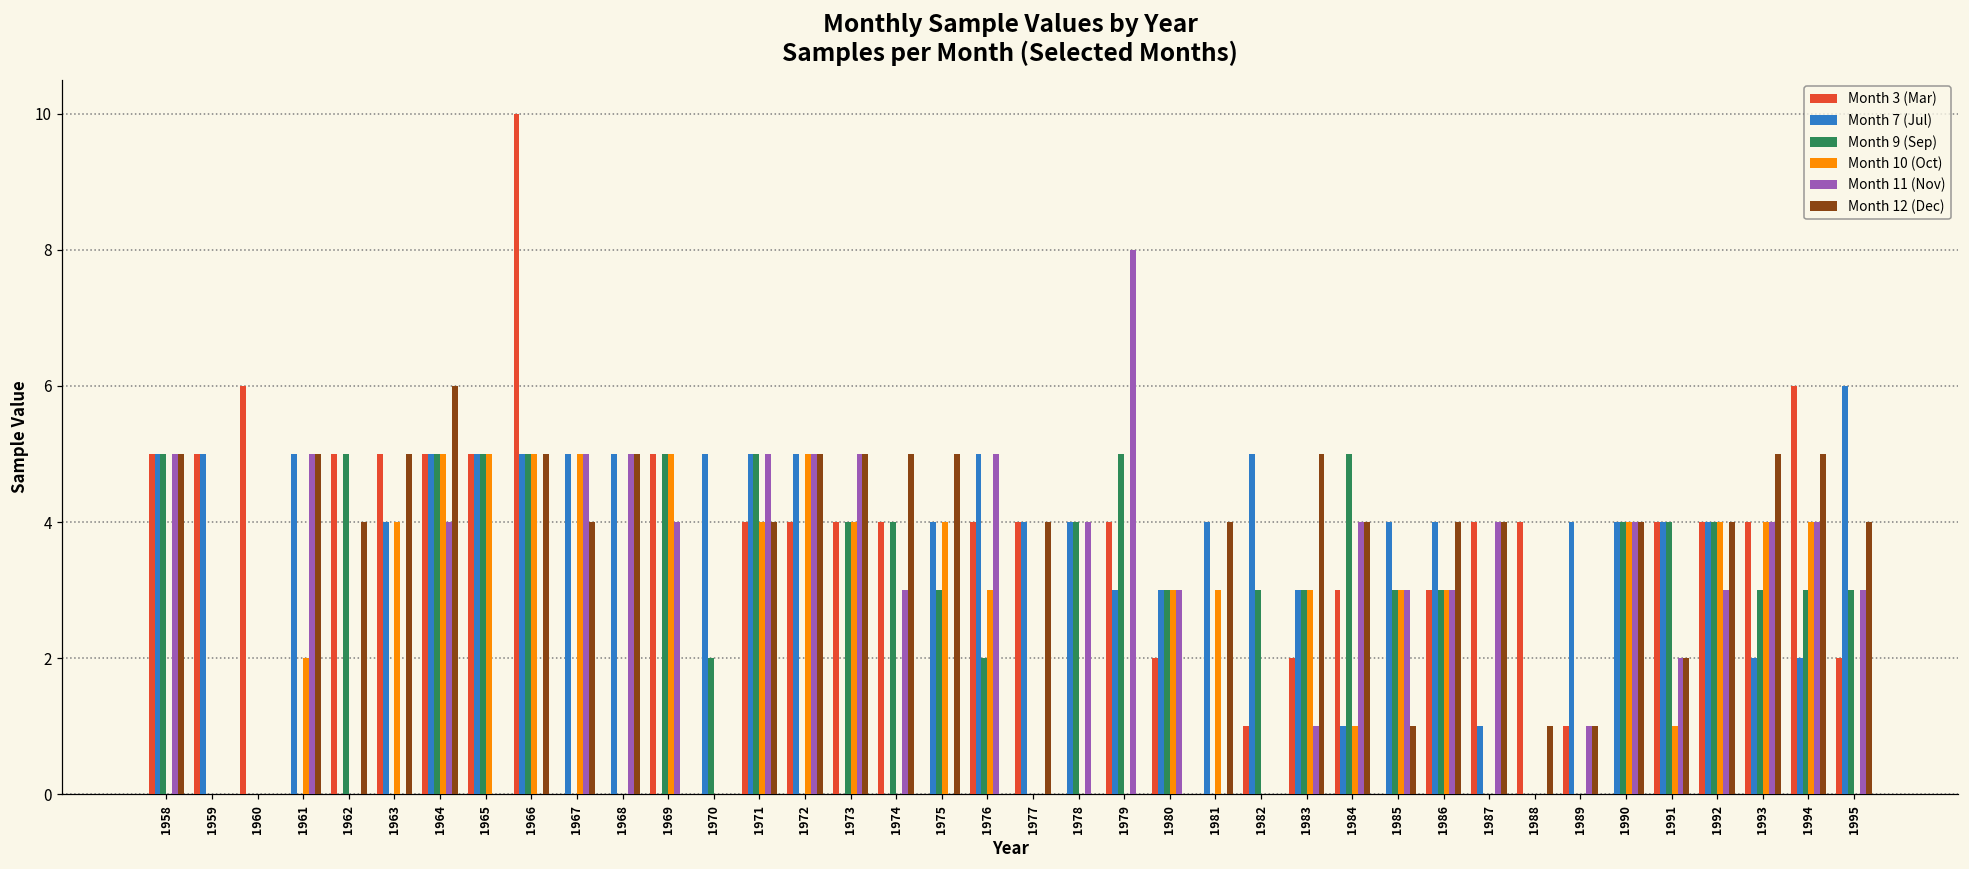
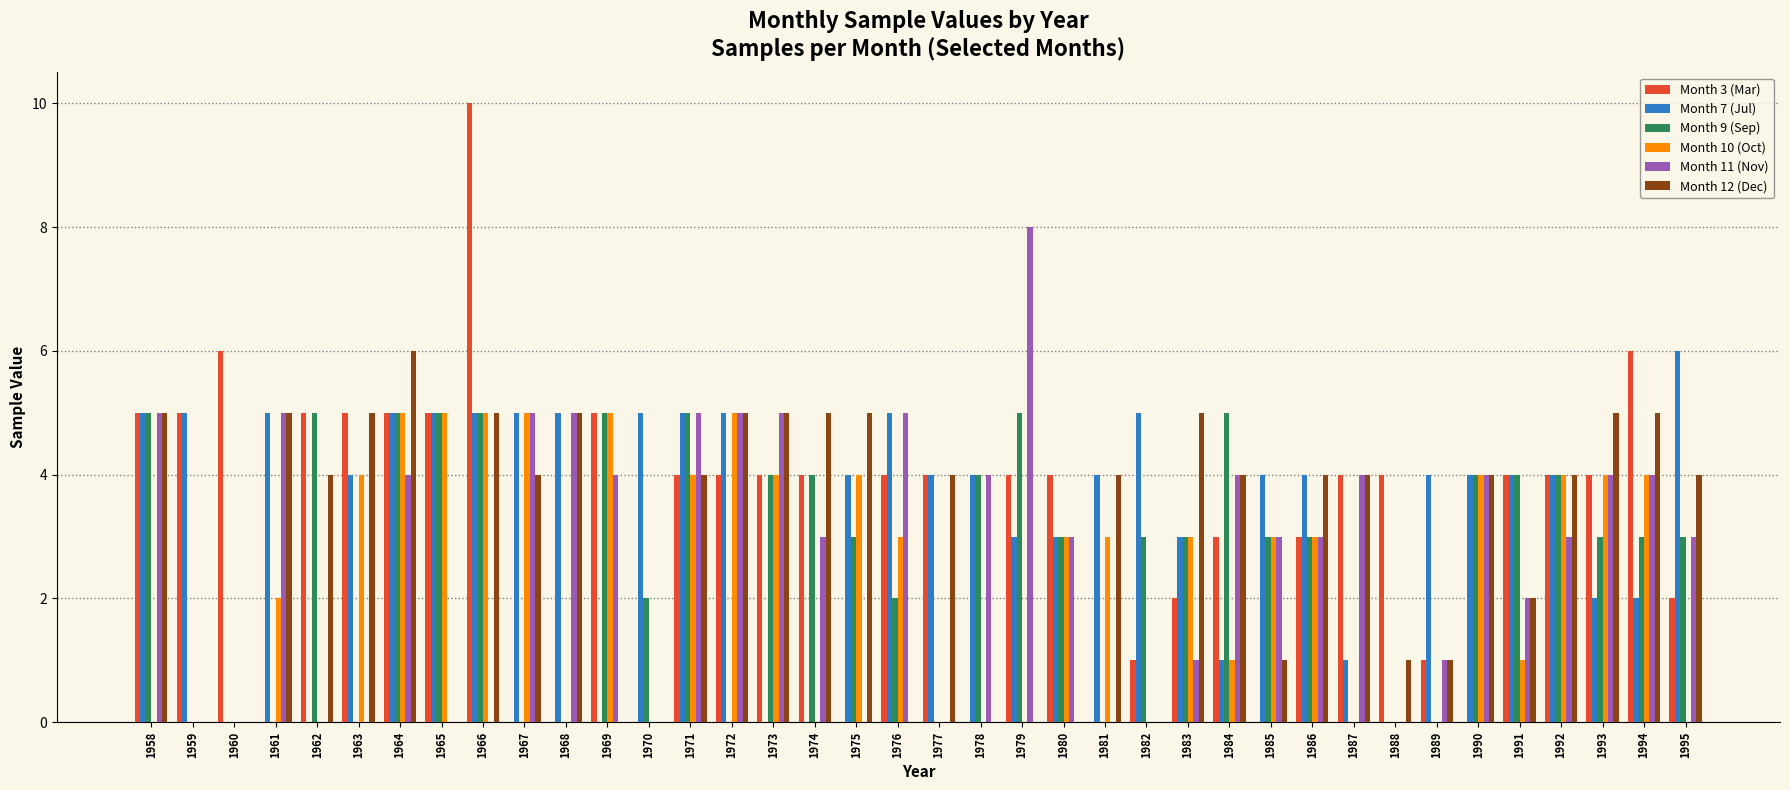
Month 3 (Mar), 1980: 2 -> 4
